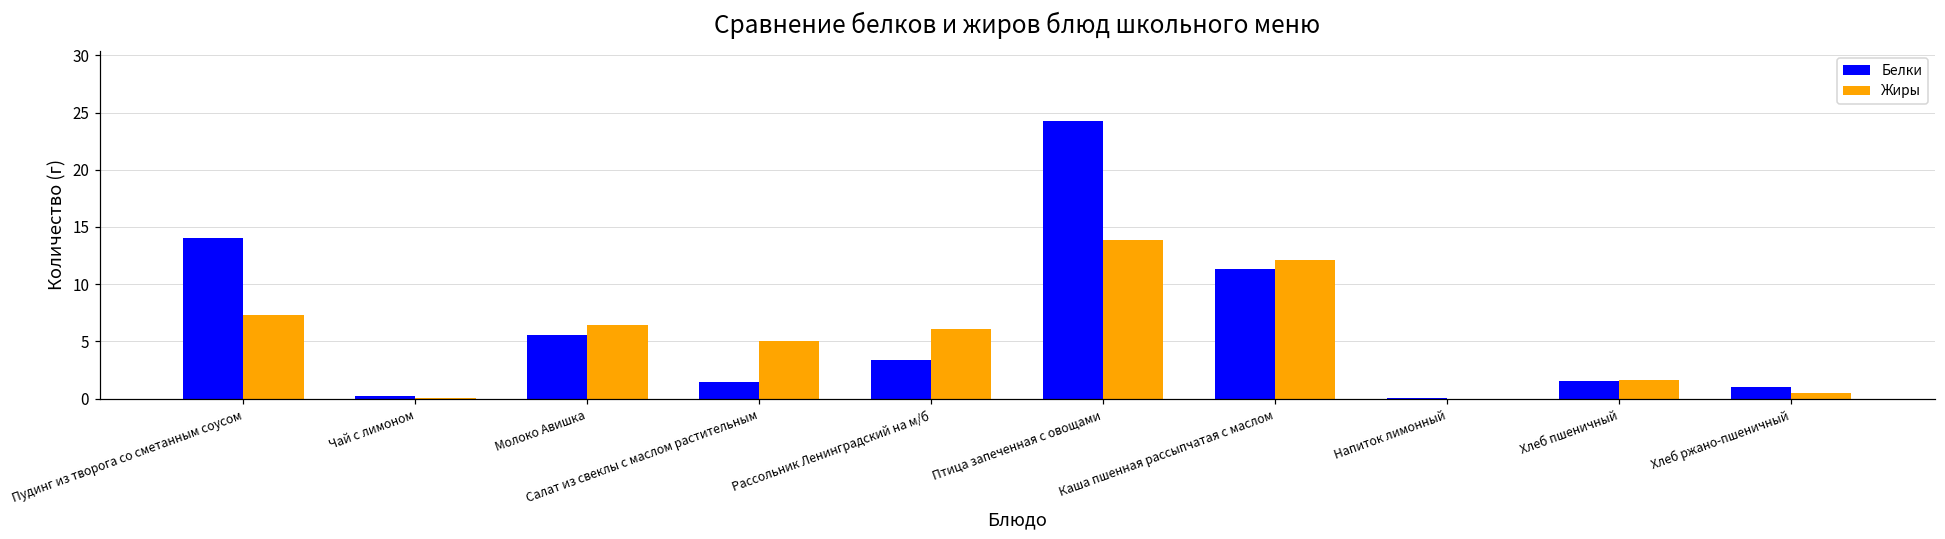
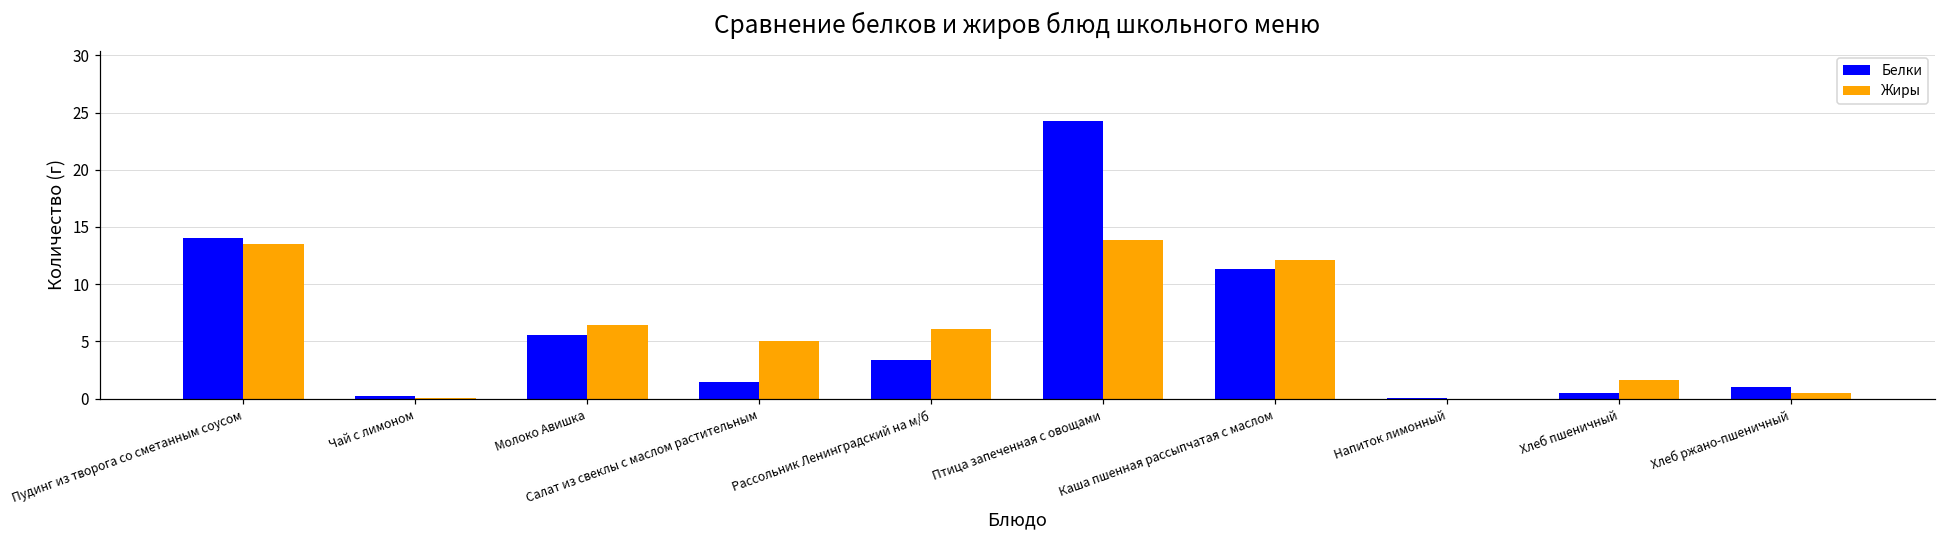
Жиры, Пудинг из творога со сметанным соусом: 7.4 -> 13.5
Белки, Хлеб пшеничный: 1.5 -> 0.5
